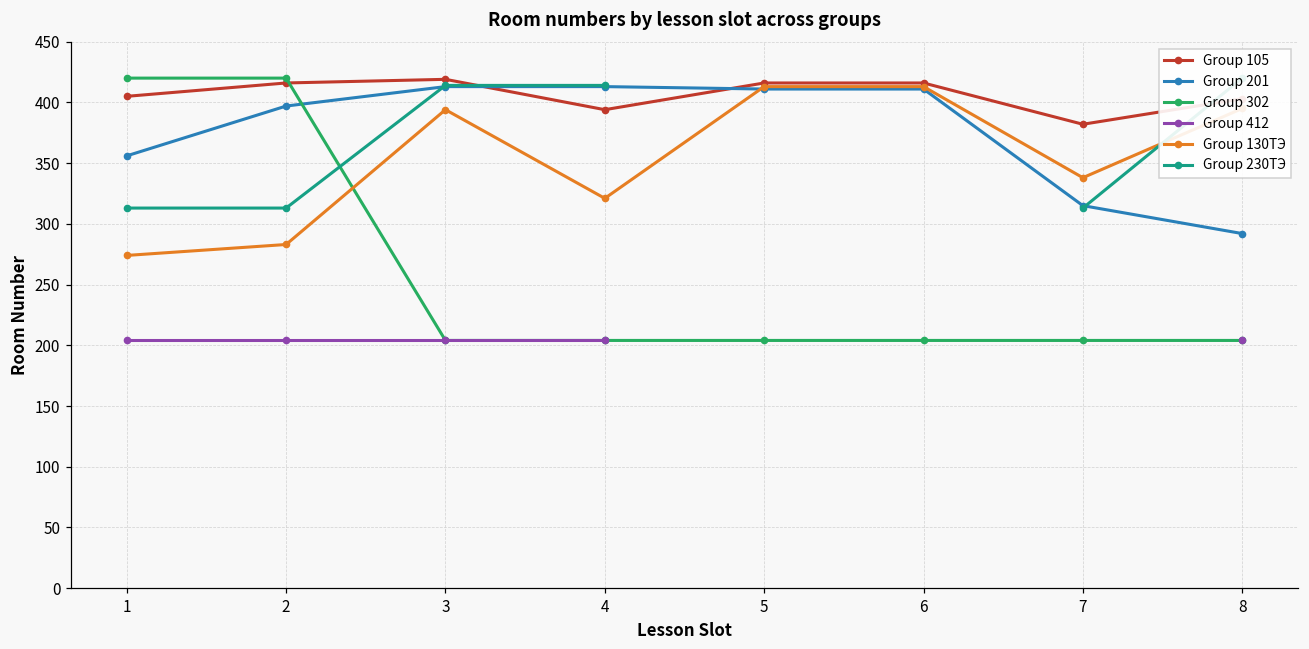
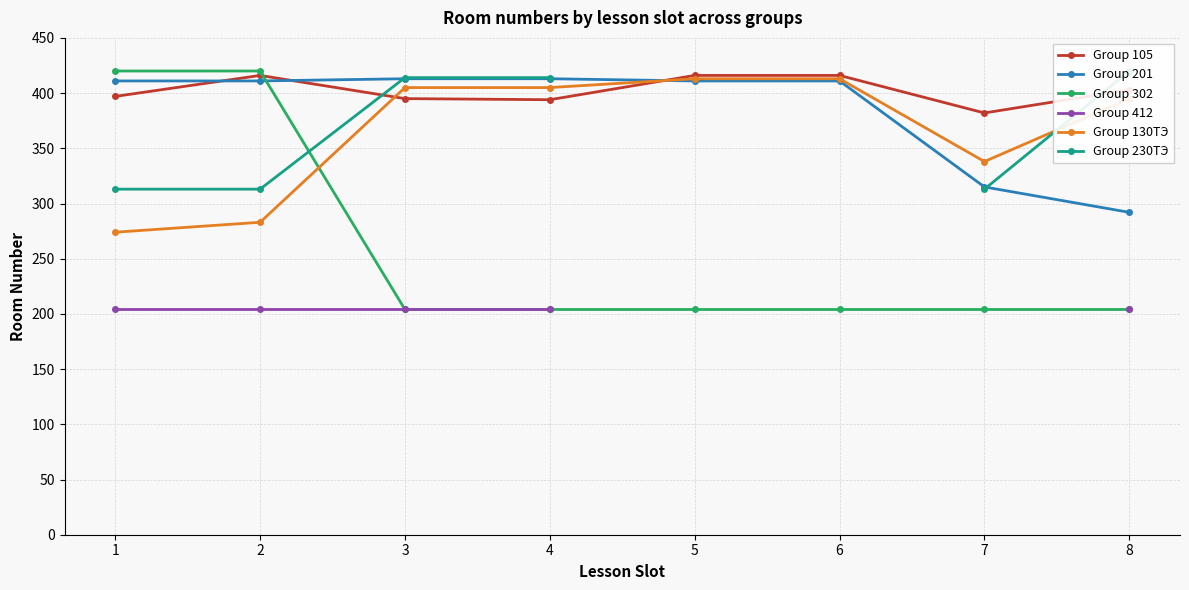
Group 105, 1: 405 -> 397
Group 201, 1: 356 -> 411
Group 201, 2: 397 -> 411
Group 105, 3: 419 -> 395
Group 130ТЭ, 3: 394 -> 405
Group 130ТЭ, 4: 321 -> 405
